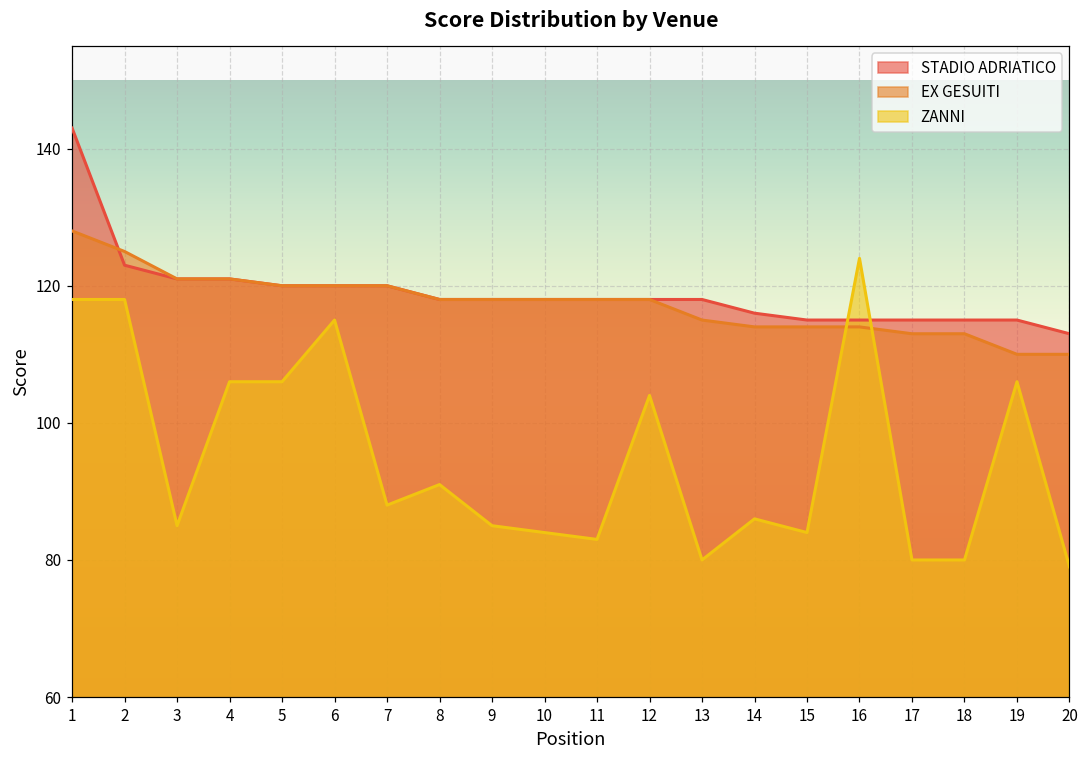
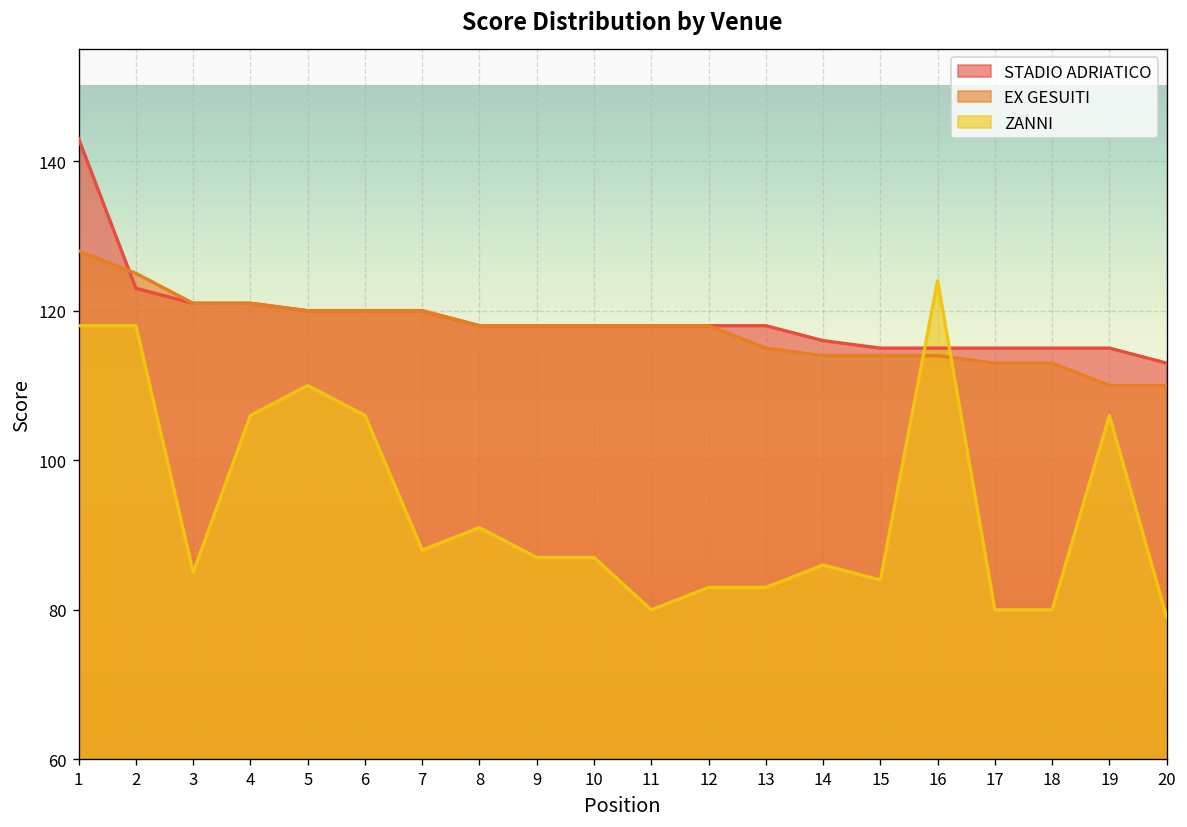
ZANNI, 5: 106 -> 110
ZANNI, 6: 115 -> 106
ZANNI, 9: 85 -> 87
ZANNI, 10: 84 -> 87
ZANNI, 11: 83 -> 80
ZANNI, 12: 104 -> 83
ZANNI, 13: 80 -> 83
